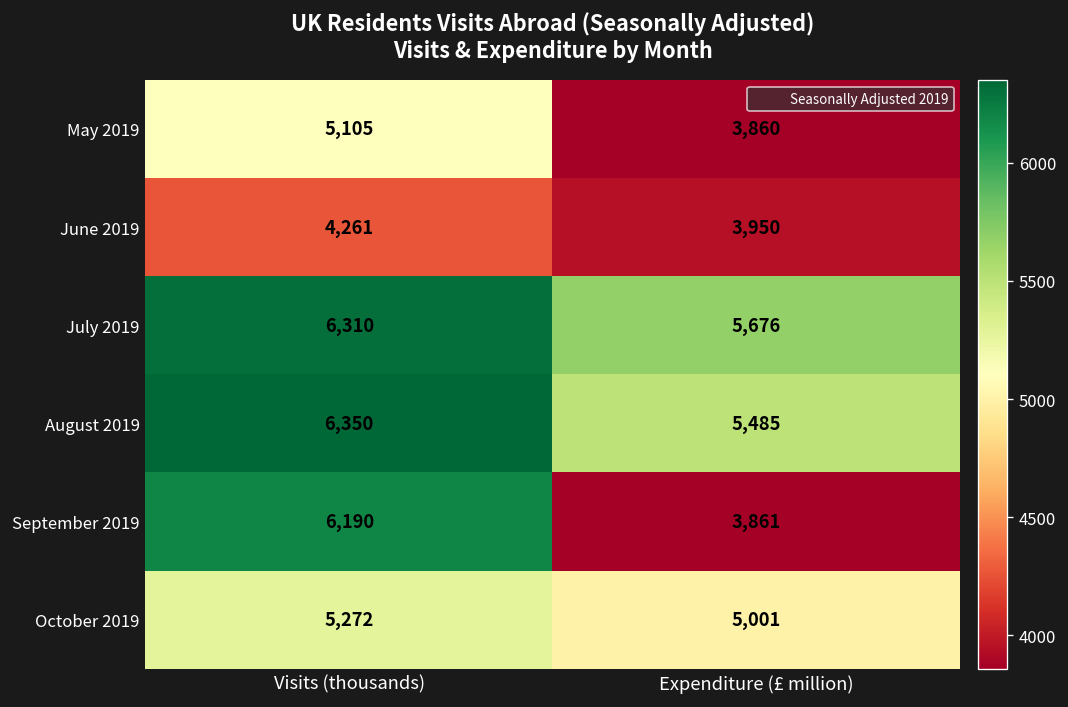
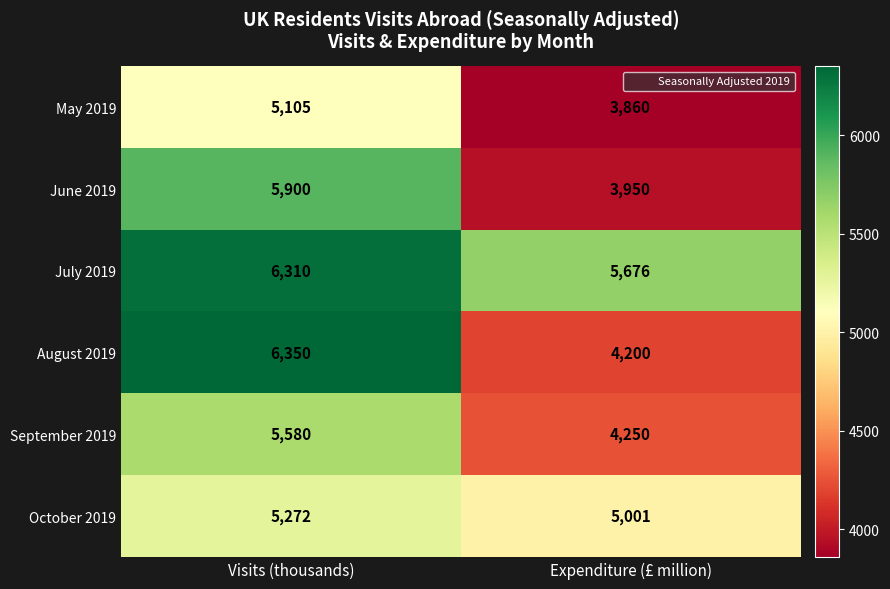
June 2019, Visits (thousands): 4,261 -> 5,900
August 2019, Expenditure (£ million): 5,485 -> 4,200
September 2019, Visits (thousands): 6,190 -> 5,580
September 2019, Expenditure (£ million): 3,861 -> 4,250
